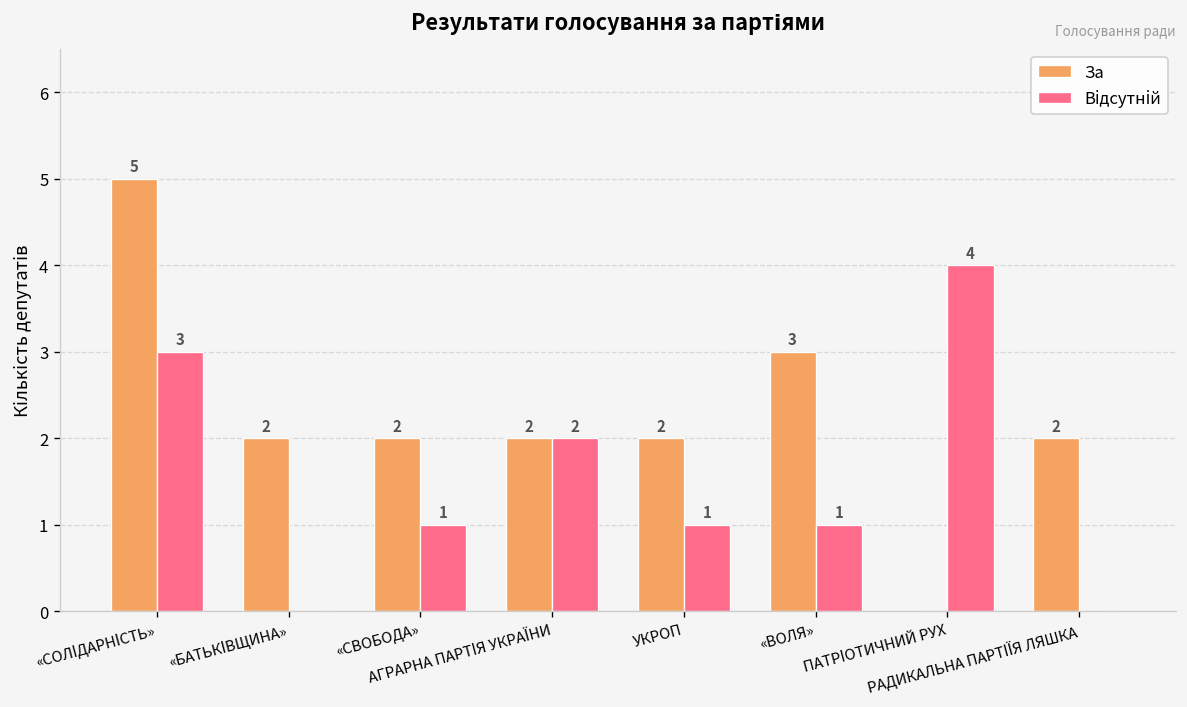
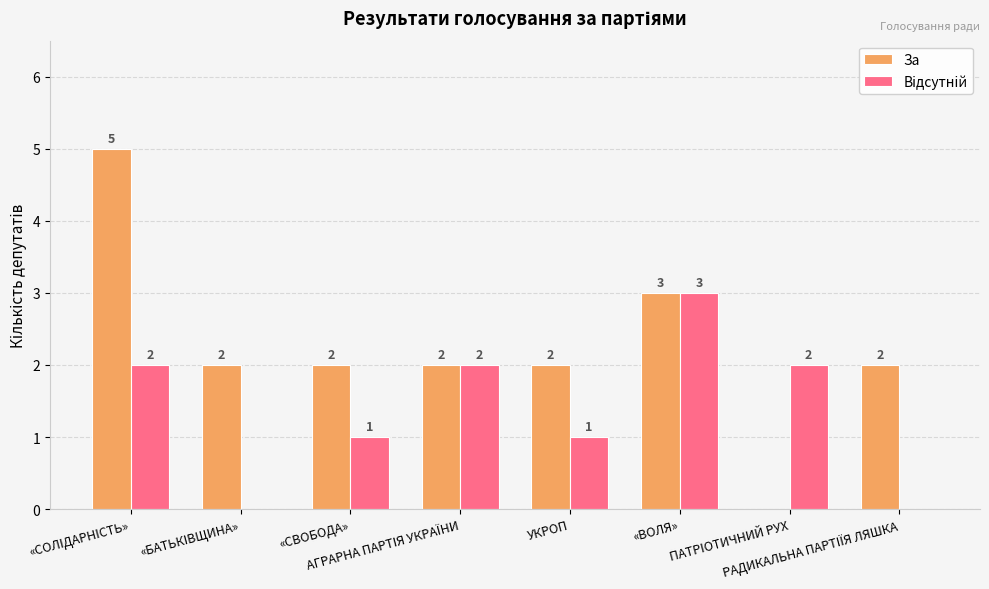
Відсутній, «СОЛІДАРНІСТЬ»: 3 -> 2
Відсутній, «ВОЛЯ»: 1 -> 3
Відсутній, ПАТРІОТИЧНИЙ РУХ: 4 -> 2
